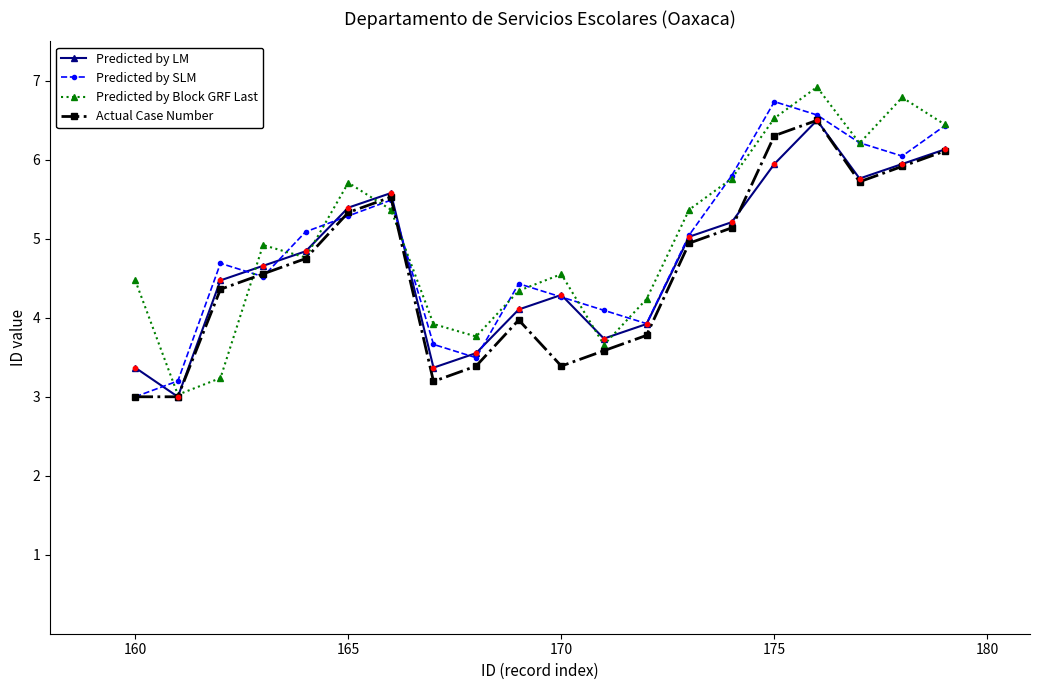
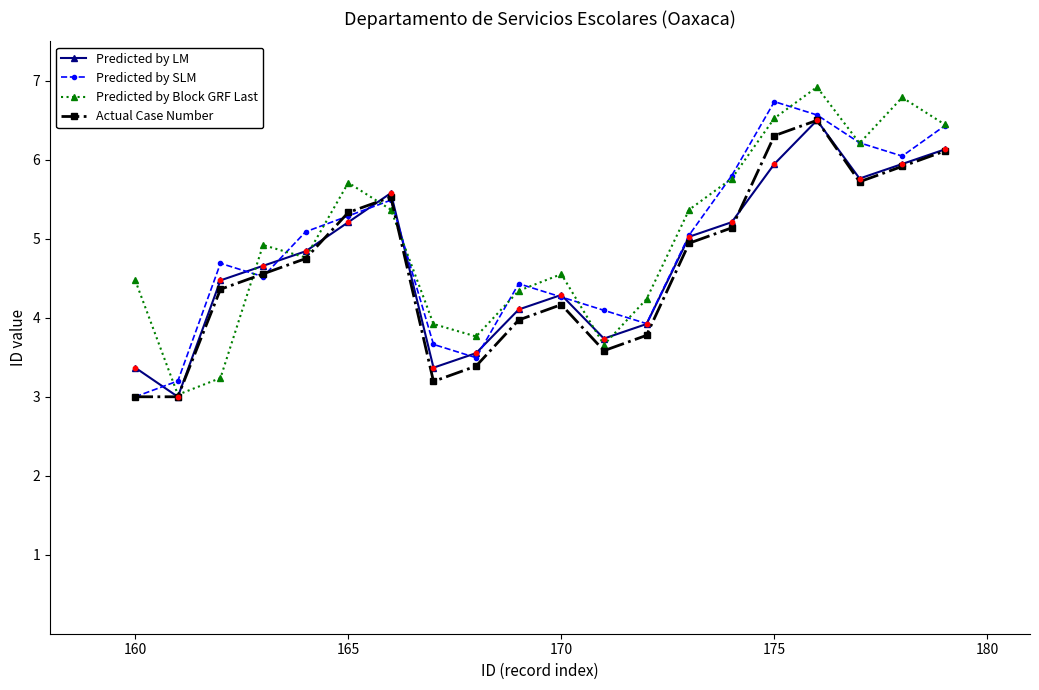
Predicted by LM, 165: 5.4 -> 5.2
Actual Case Number, 170: 3.4 -> 4.2
